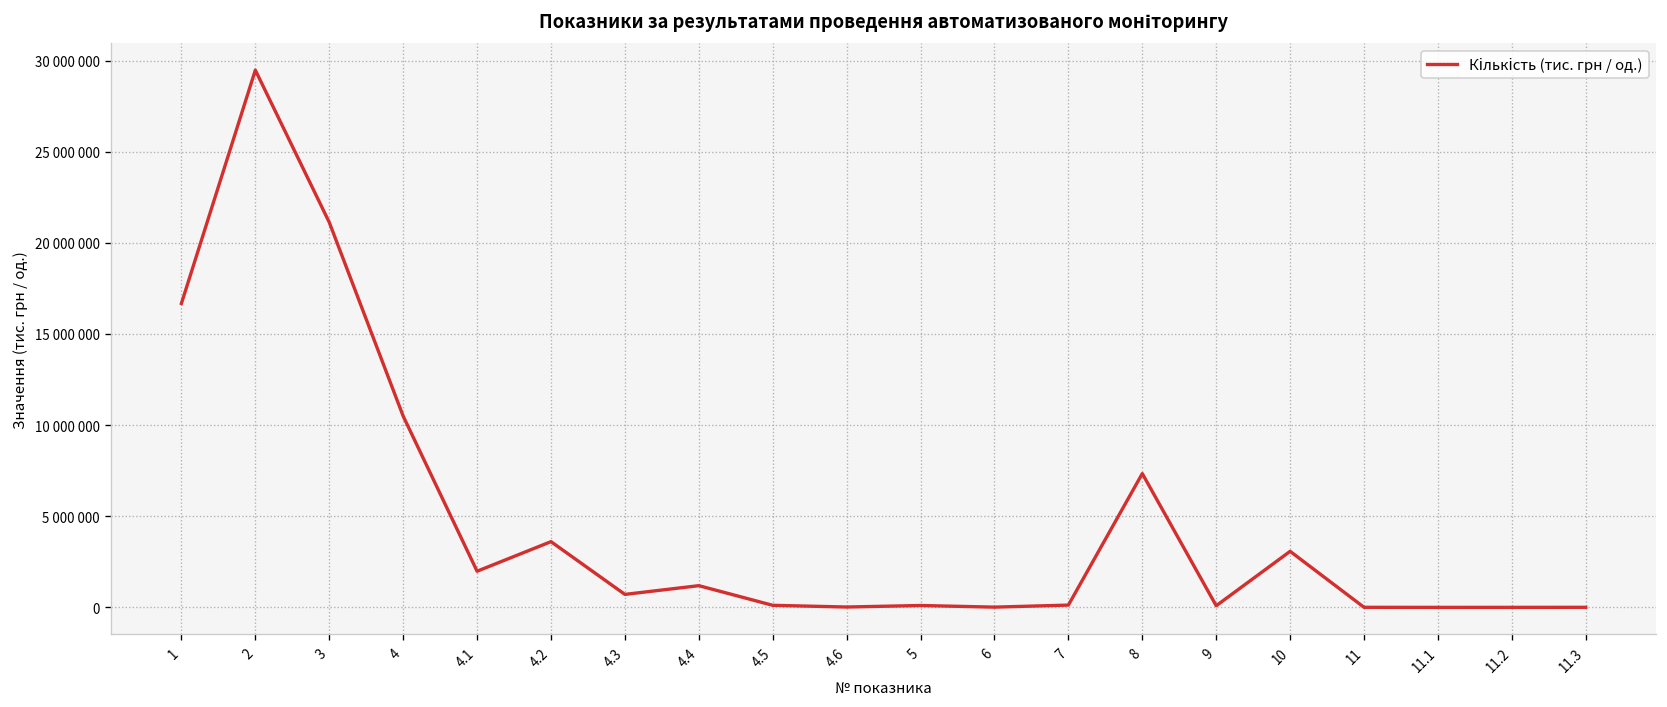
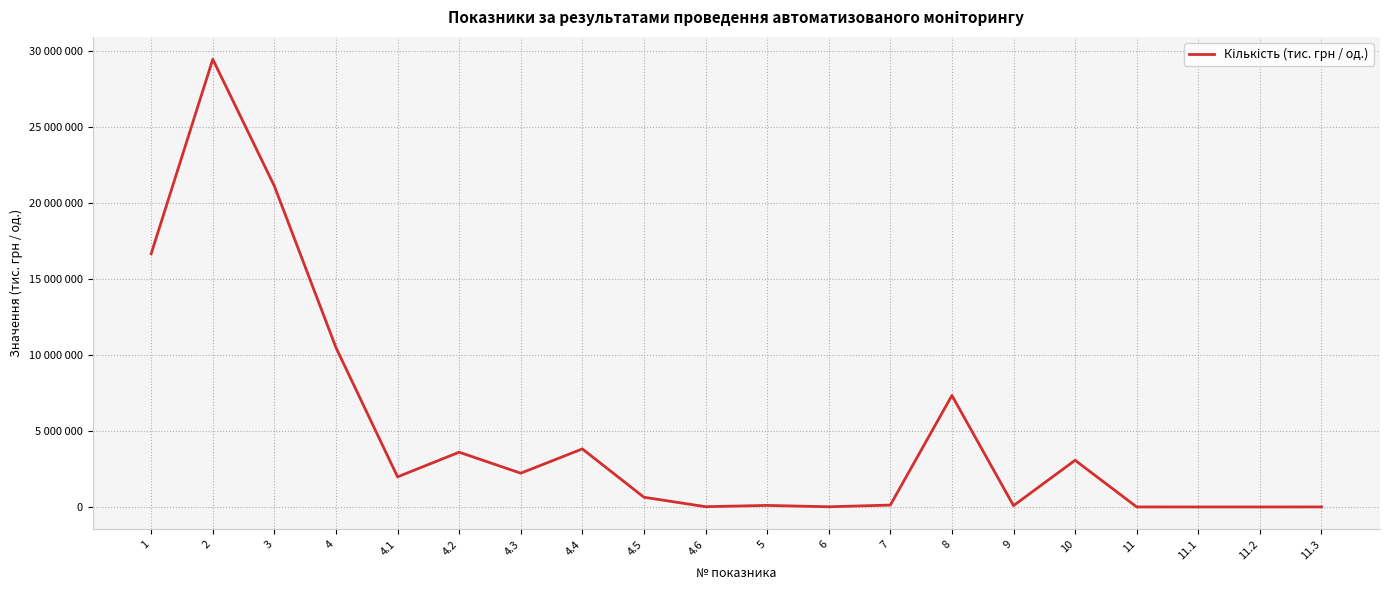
4.3: 700000 -> 2200000
4.4: 1200000 -> 3800000
4.5: 100000 -> 600000
